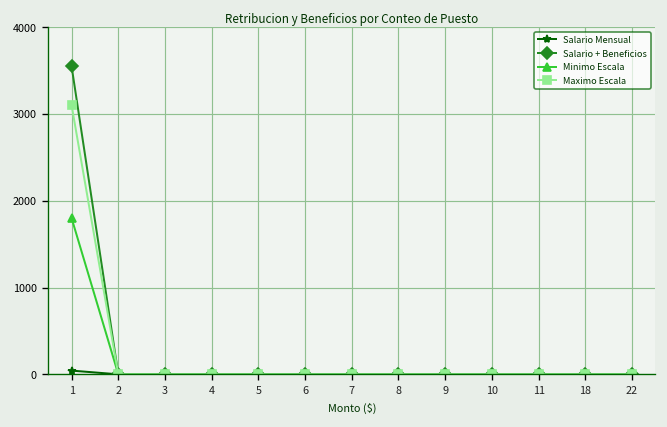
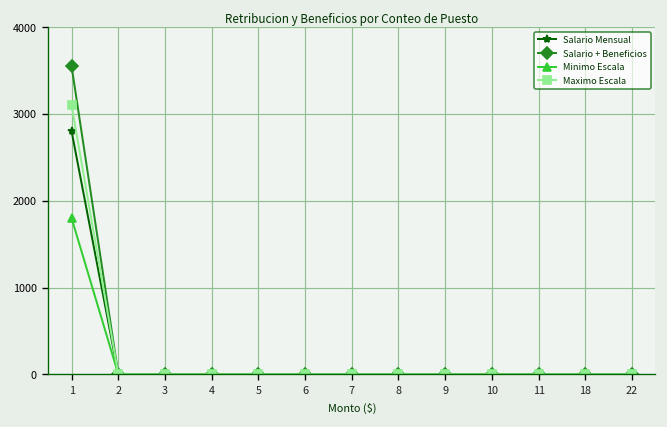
Salario Mensual, 1: 0 -> 2800
